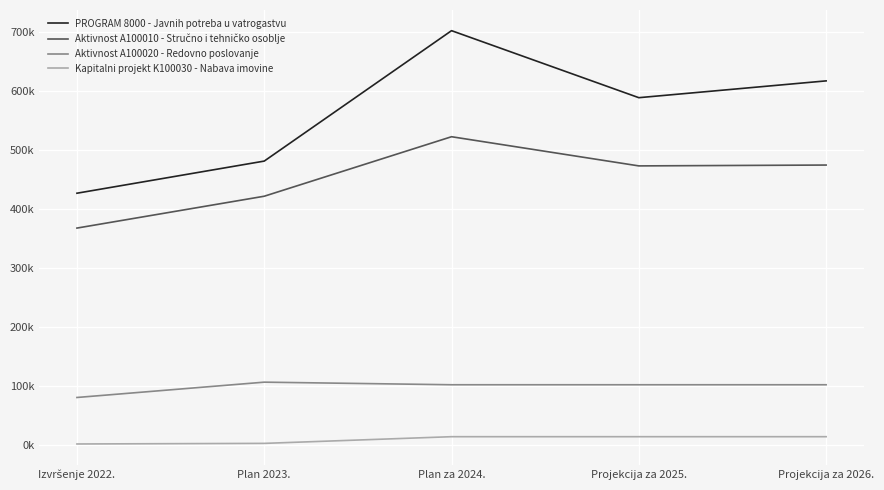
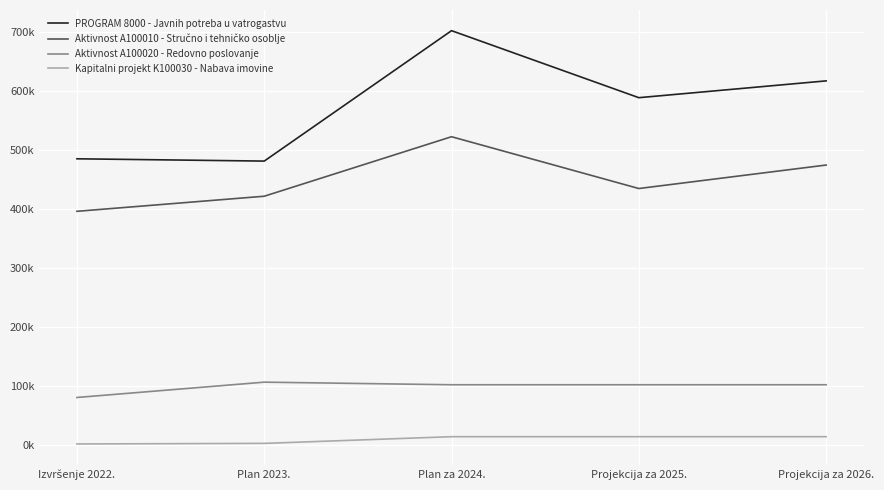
PROGRAM 8000 - Javnih potreba u vatrogastvu, Izvršenje 2022.: 430000 -> 480000
Aktivnost A100010 - Stručno i tehničko osoblje, Izvršenje 2022.: 370000 -> 400000
Aktivnost A100010 - Stručno i tehničko osoblje, Projekcija za 2025.: 470000 -> 430000
